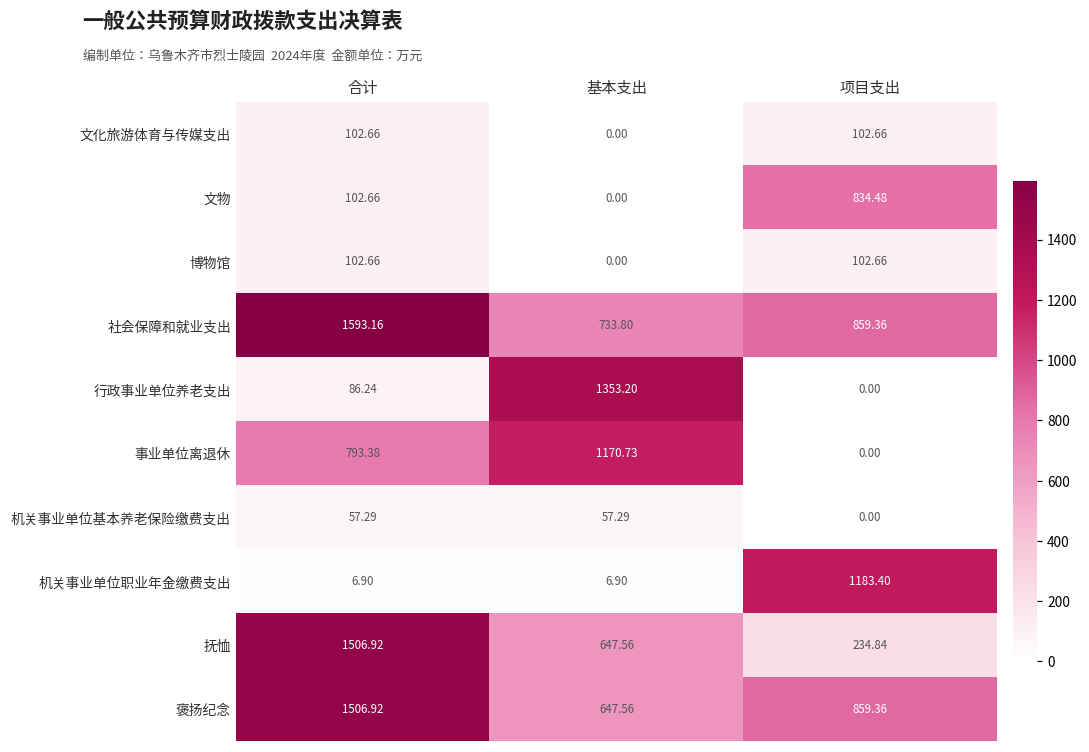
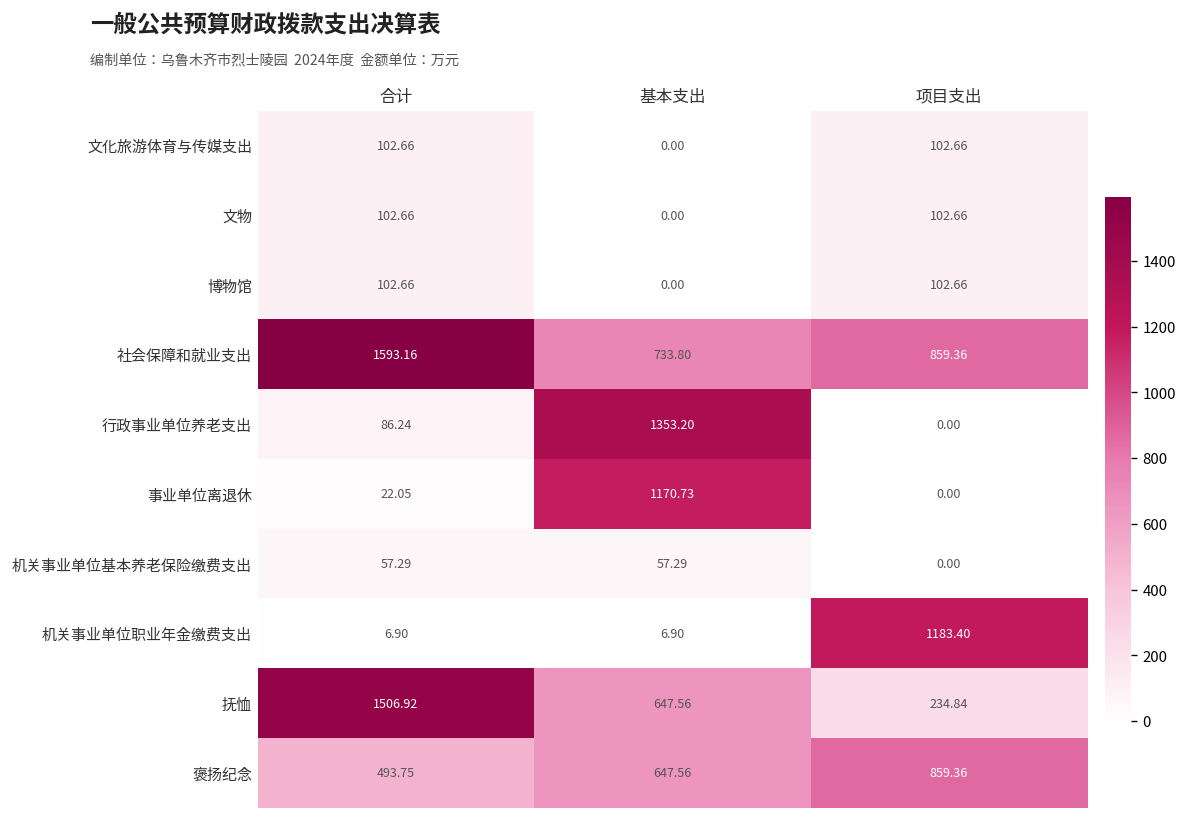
文物, 项目支出: 834.48 -> 102.66
事业单位离退休, 合计: 793.38 -> 22.05
褒扬纪念, 合计: 1506.92 -> 493.75
